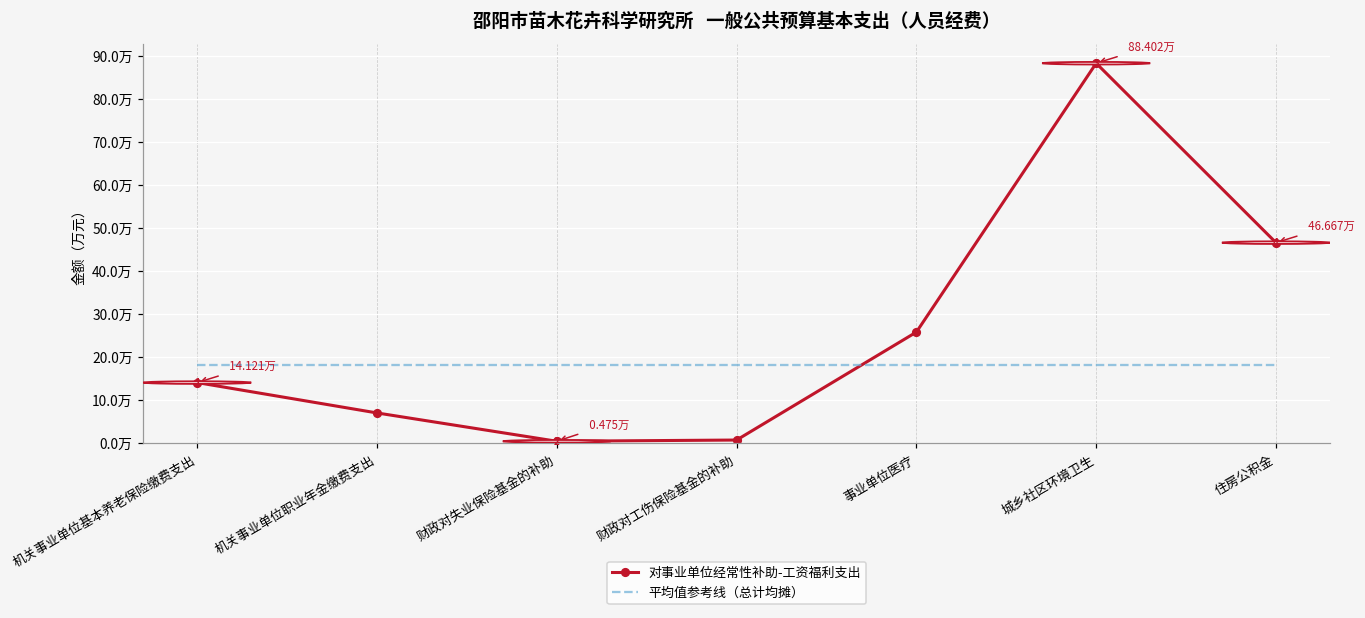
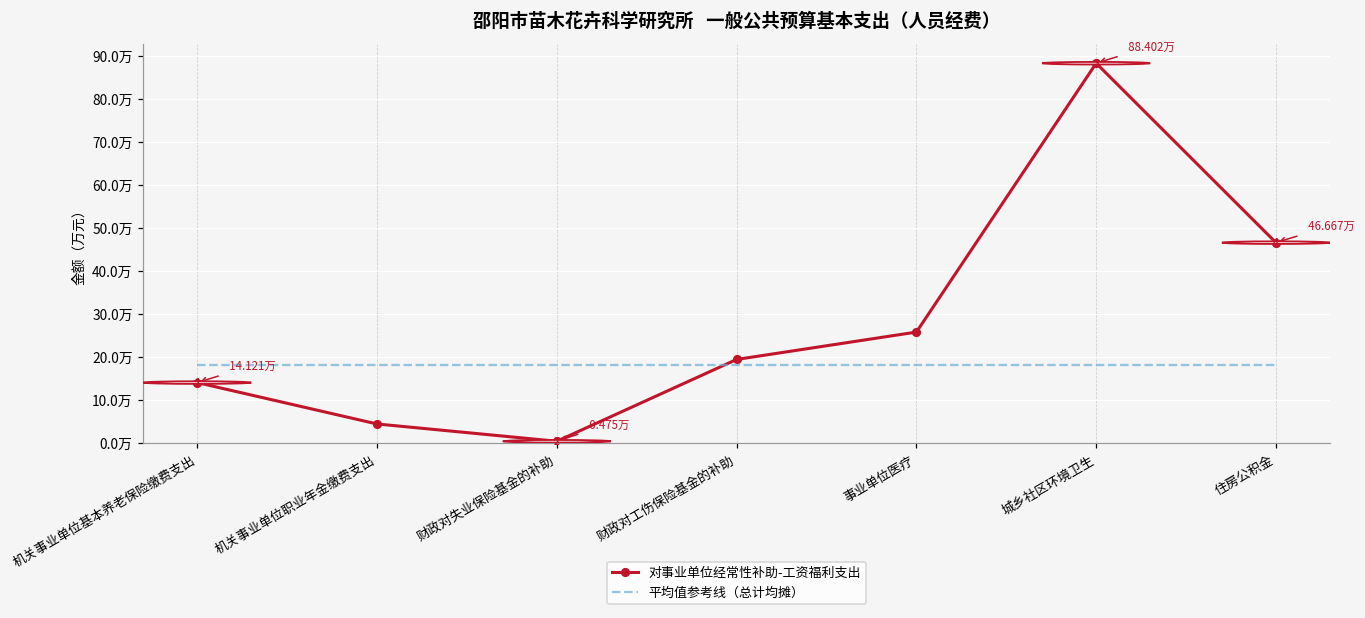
对事业单位经常性补助-工资福利支出, 机关事业单位职业年金缴费支出: 7万 -> 4万
对事业单位经常性补助-工资福利支出, 财政对工伤保险基金的补助: 1万 -> 20万
